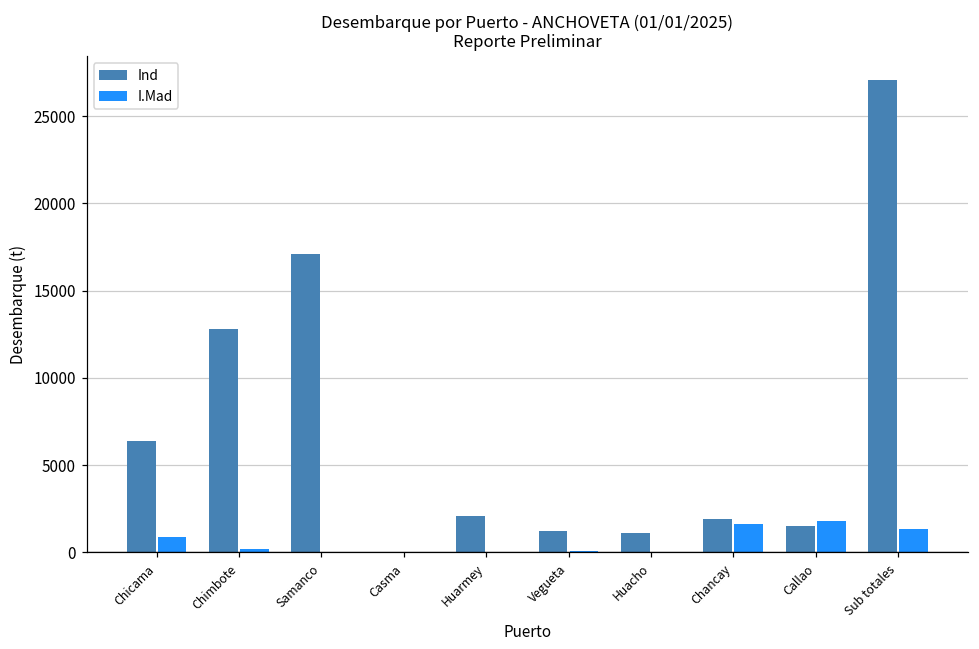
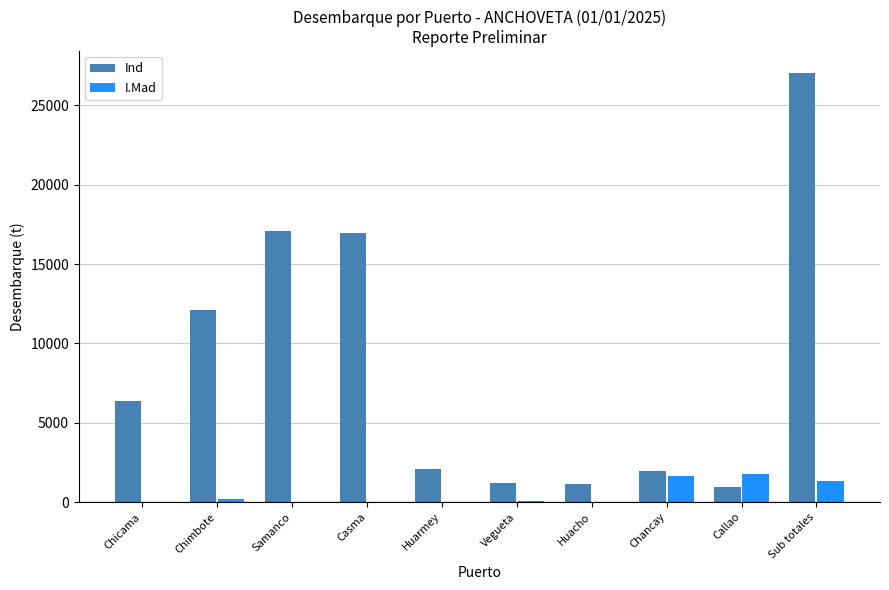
I.Mad, Chicama: 900 -> 0
Ind, Chimbote: 12800 -> 12100
Ind, Casma: 0 -> 17000
Ind, Callao: 1500 -> 1000
